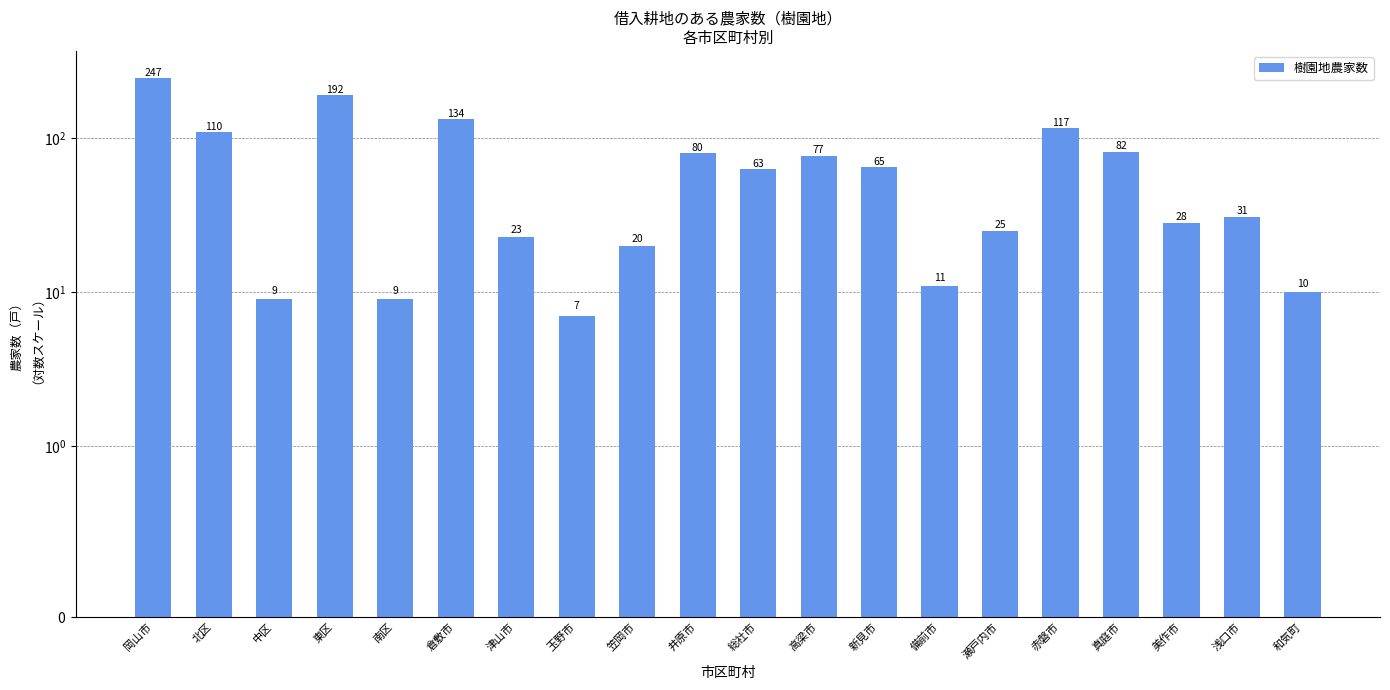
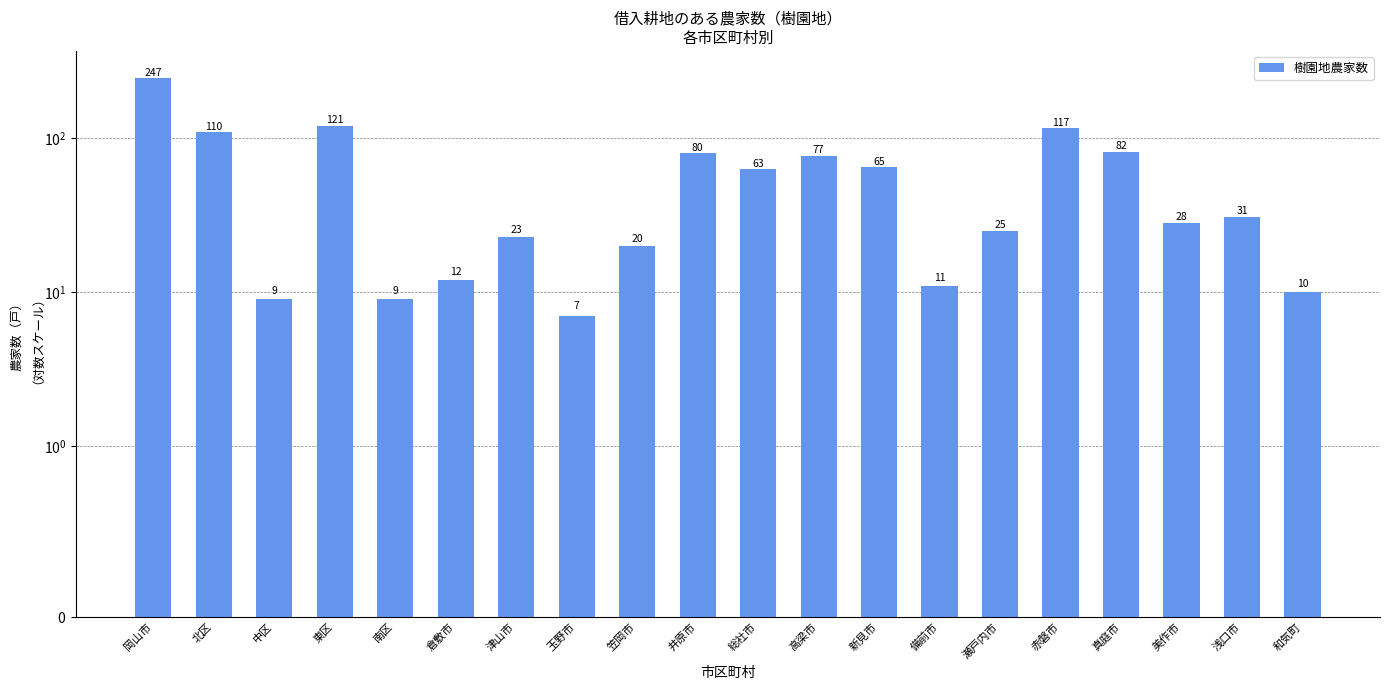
東区: 192 -> 121
倉敷市: 134 -> 12
